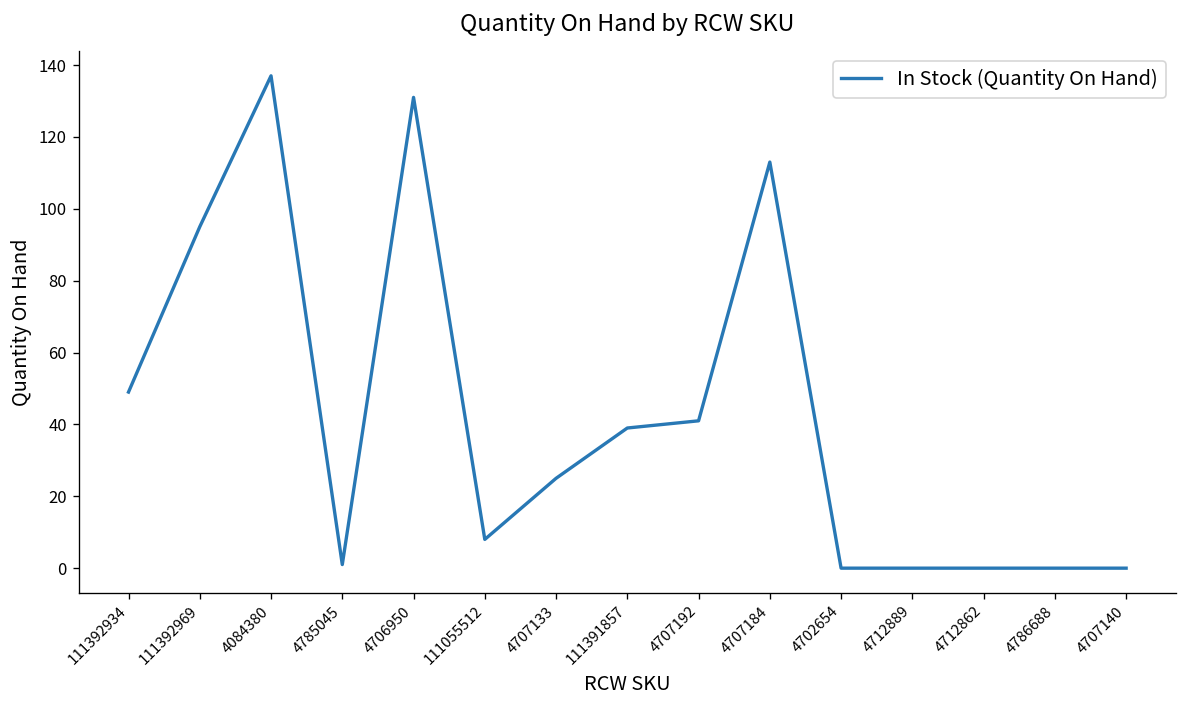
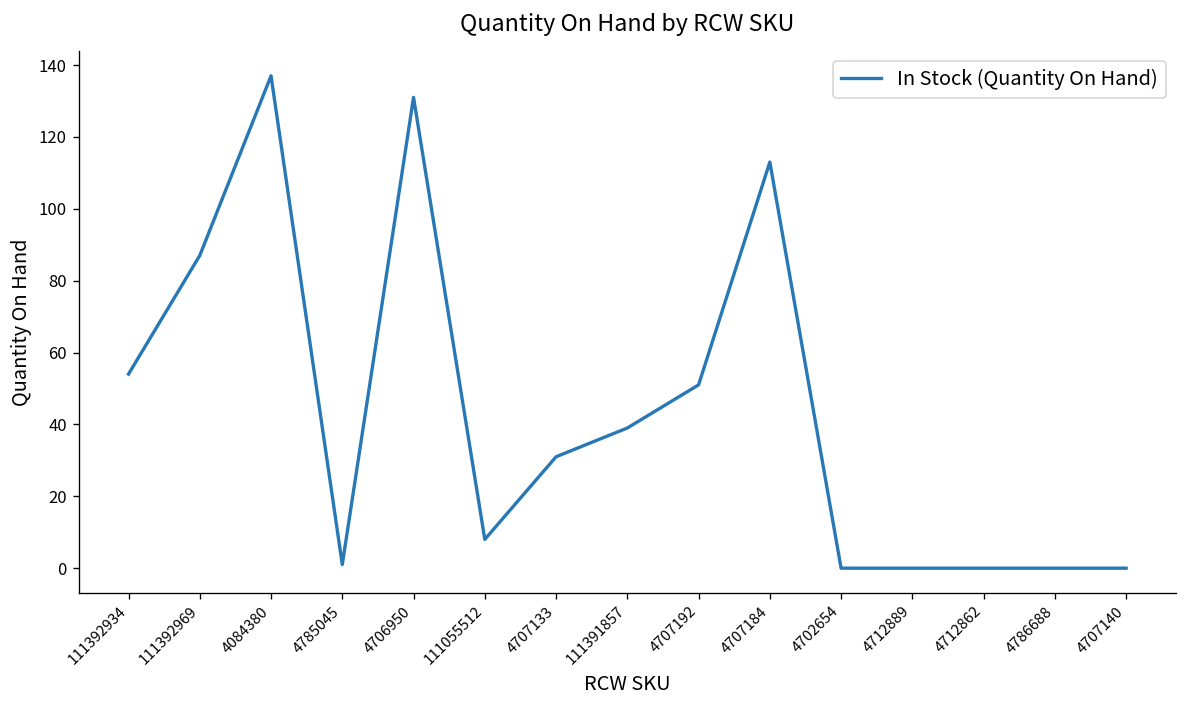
111392934: 49 -> 54
111392969: 95 -> 87
4707133: 25 -> 31
4707192: 41 -> 51
